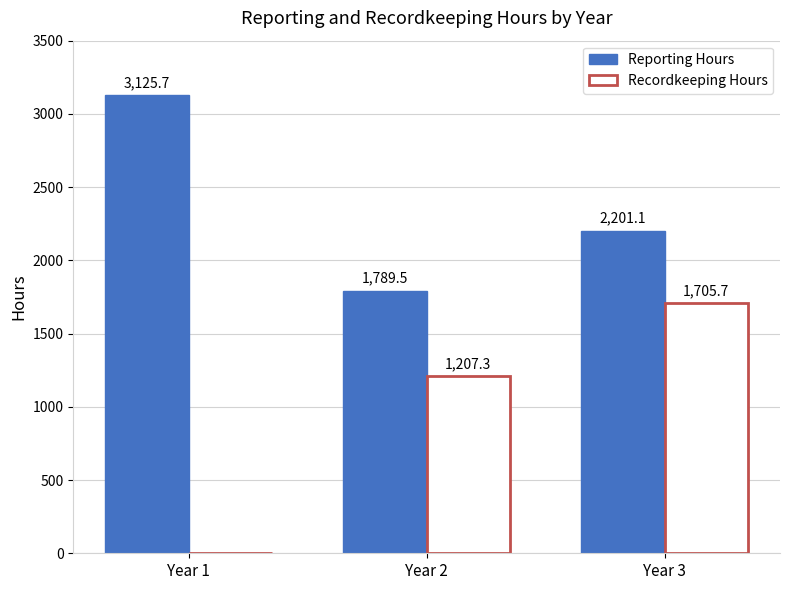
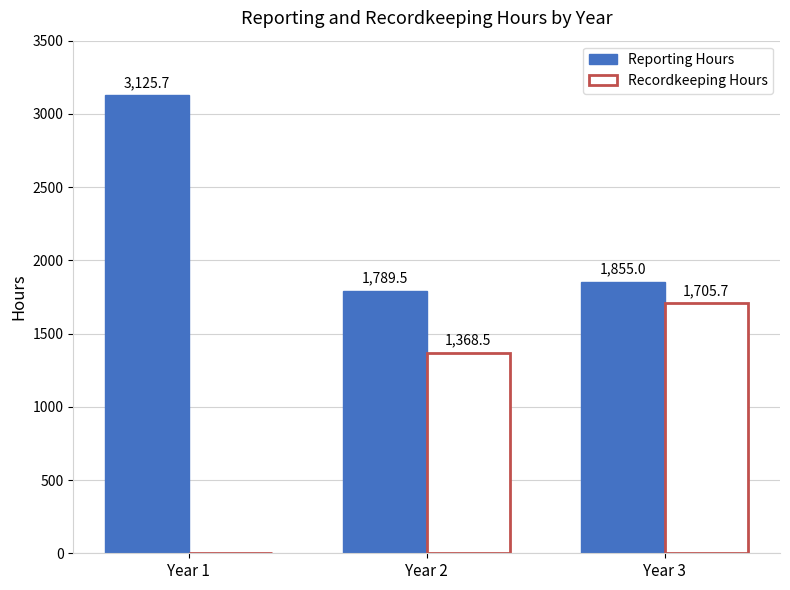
Recordkeeping Hours, Year 2: 1,207.3 -> 1,368.5
Reporting Hours, Year 3: 2,201.1 -> 1,855.0
